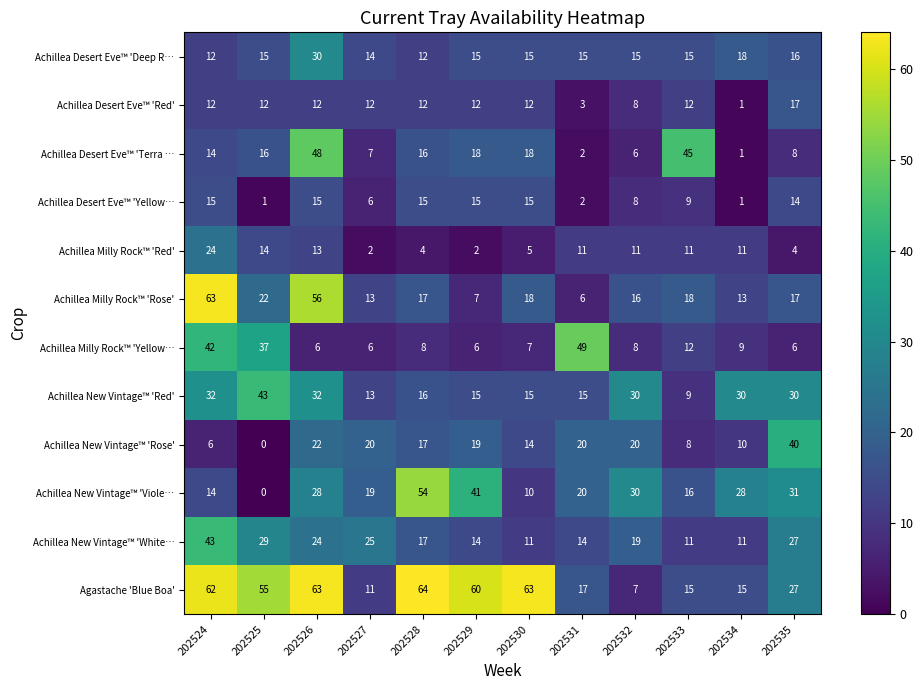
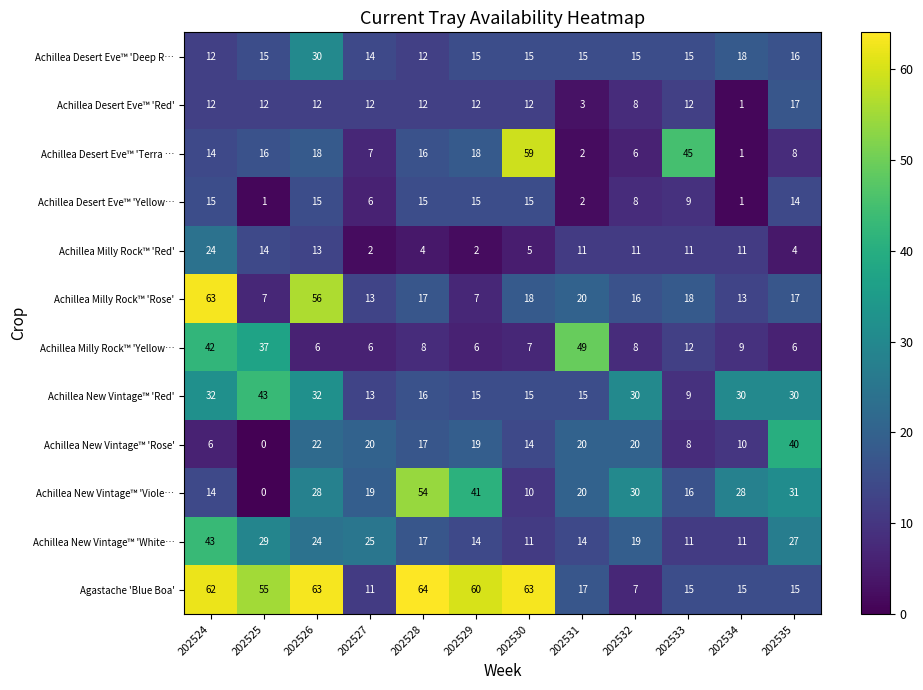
Achillea Desert Eve™ 'Terra …, 202526: 48 -> 18
Achillea Desert Eve™ 'Terra …, 202530: 18 -> 59
Achillea Milly Rock™ 'Rose', 202525: 22 -> 7
Achillea Milly Rock™ 'Rose', 202531: 6 -> 20
Agastache 'Blue Boa', 202535: 27 -> 15
